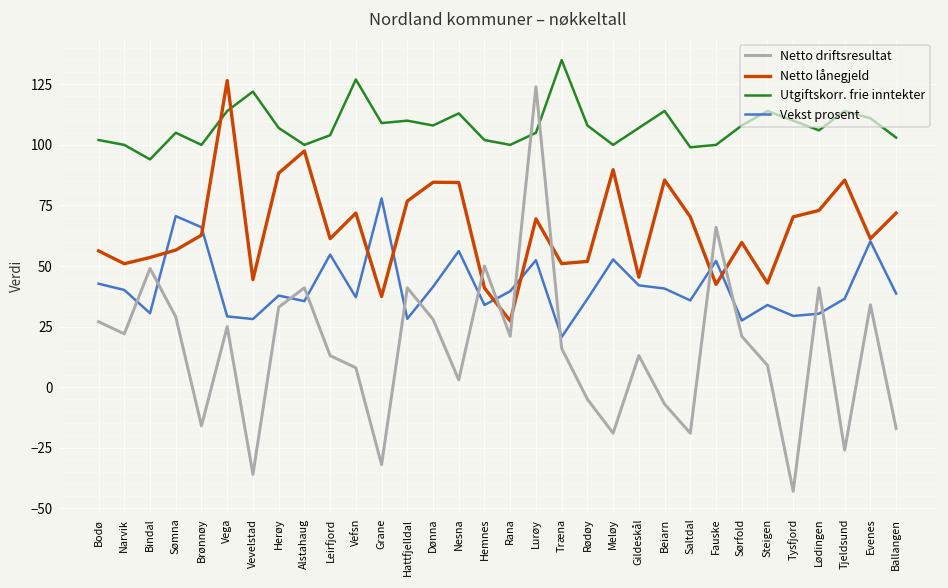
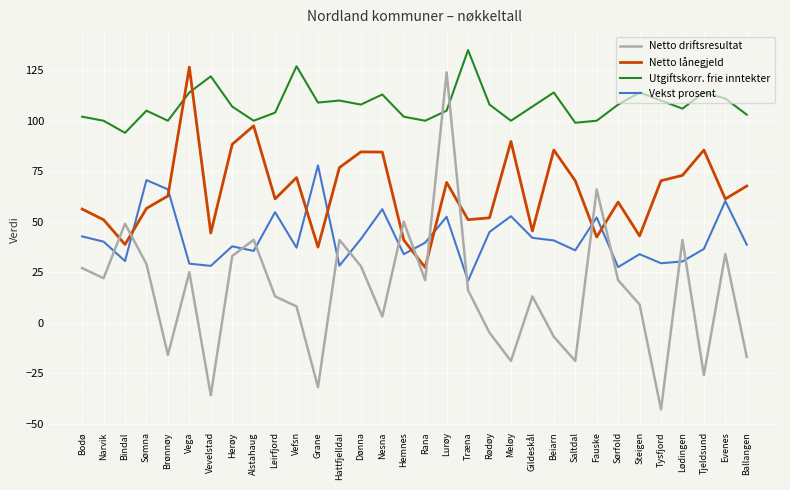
Netto lånegjeld, Bindal: 54 -> 39
Vekst prosent, Rødøy: 36 -> 45
Netto lånegjeld, Ballangen: 72 -> 68
